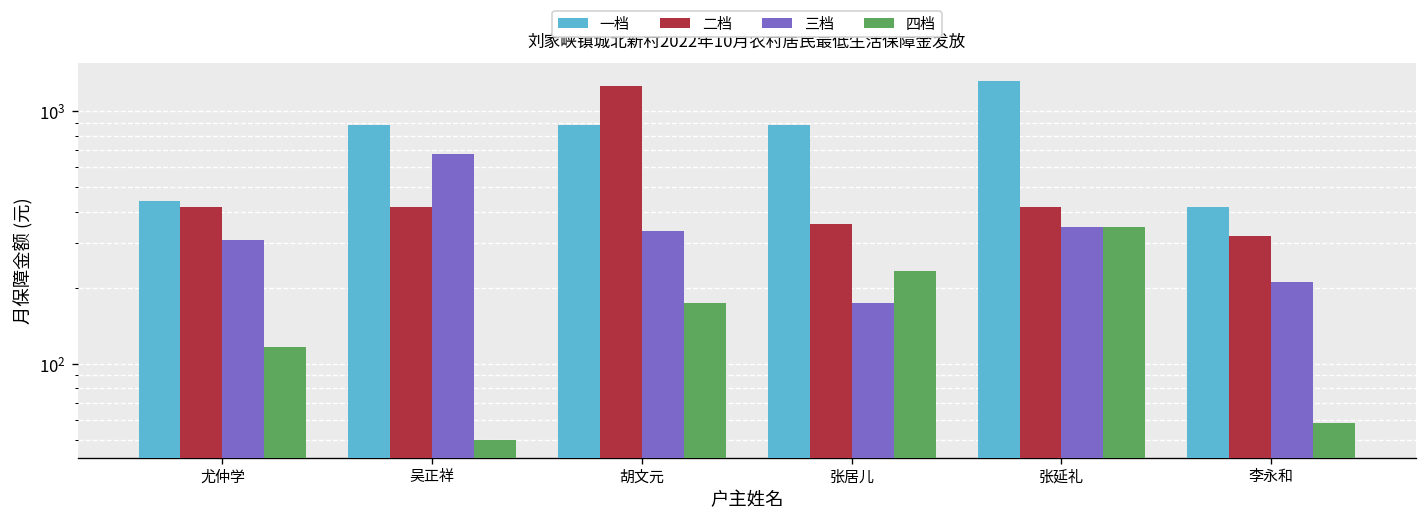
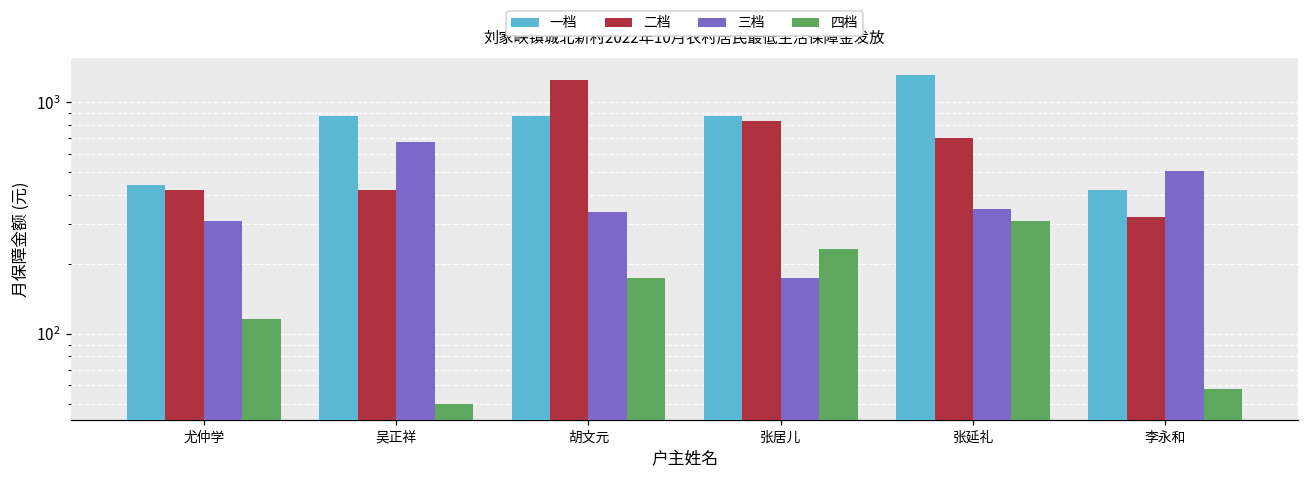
二档, 张居儿: 360 -> 830
二档, 张延礼: 420 -> 710
四档, 张延礼: 350 -> 310
三档, 李永和: 210 -> 500
